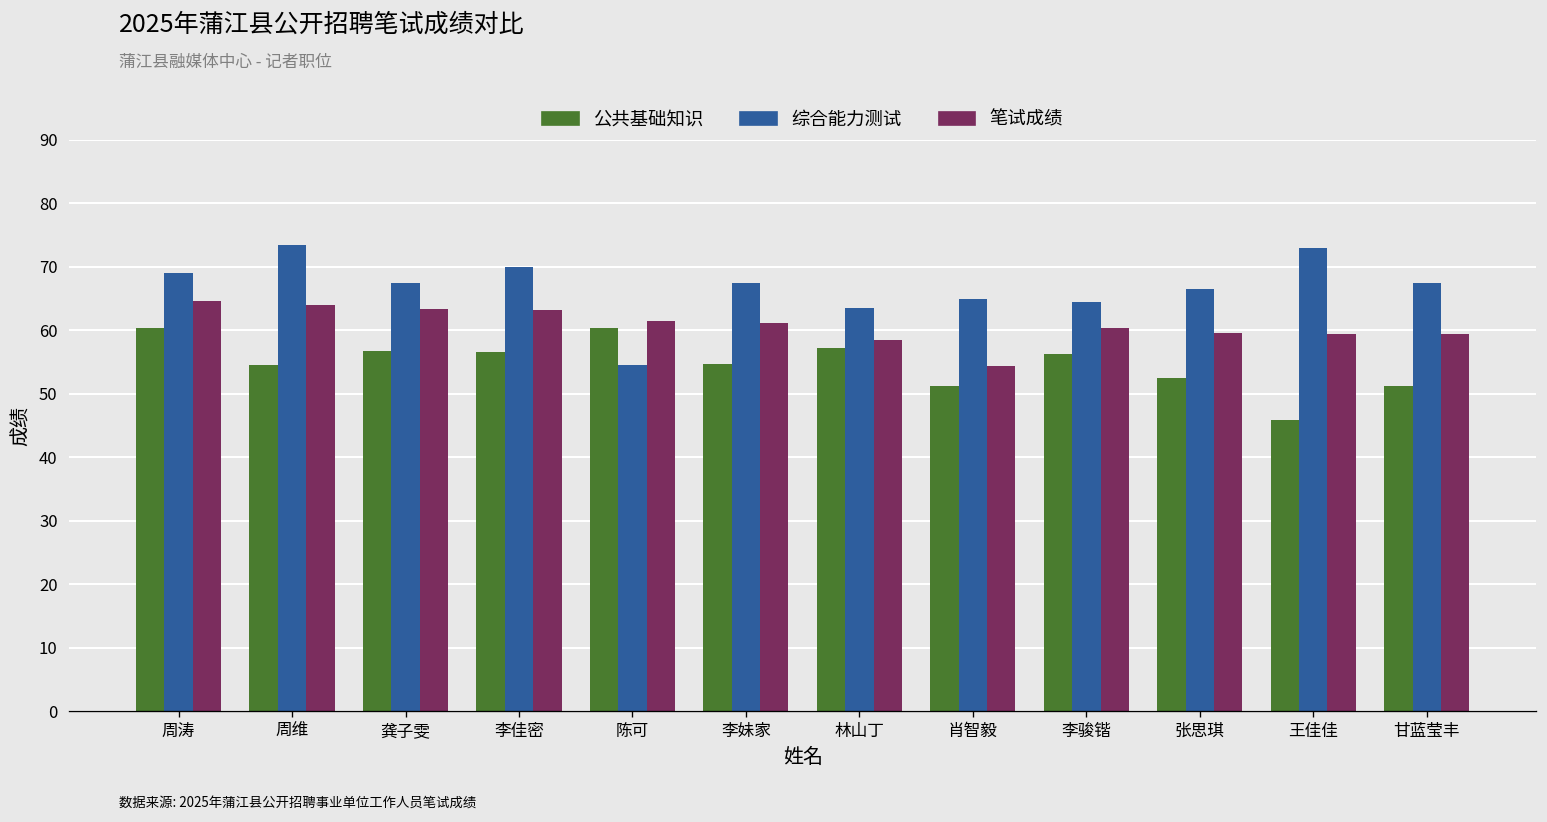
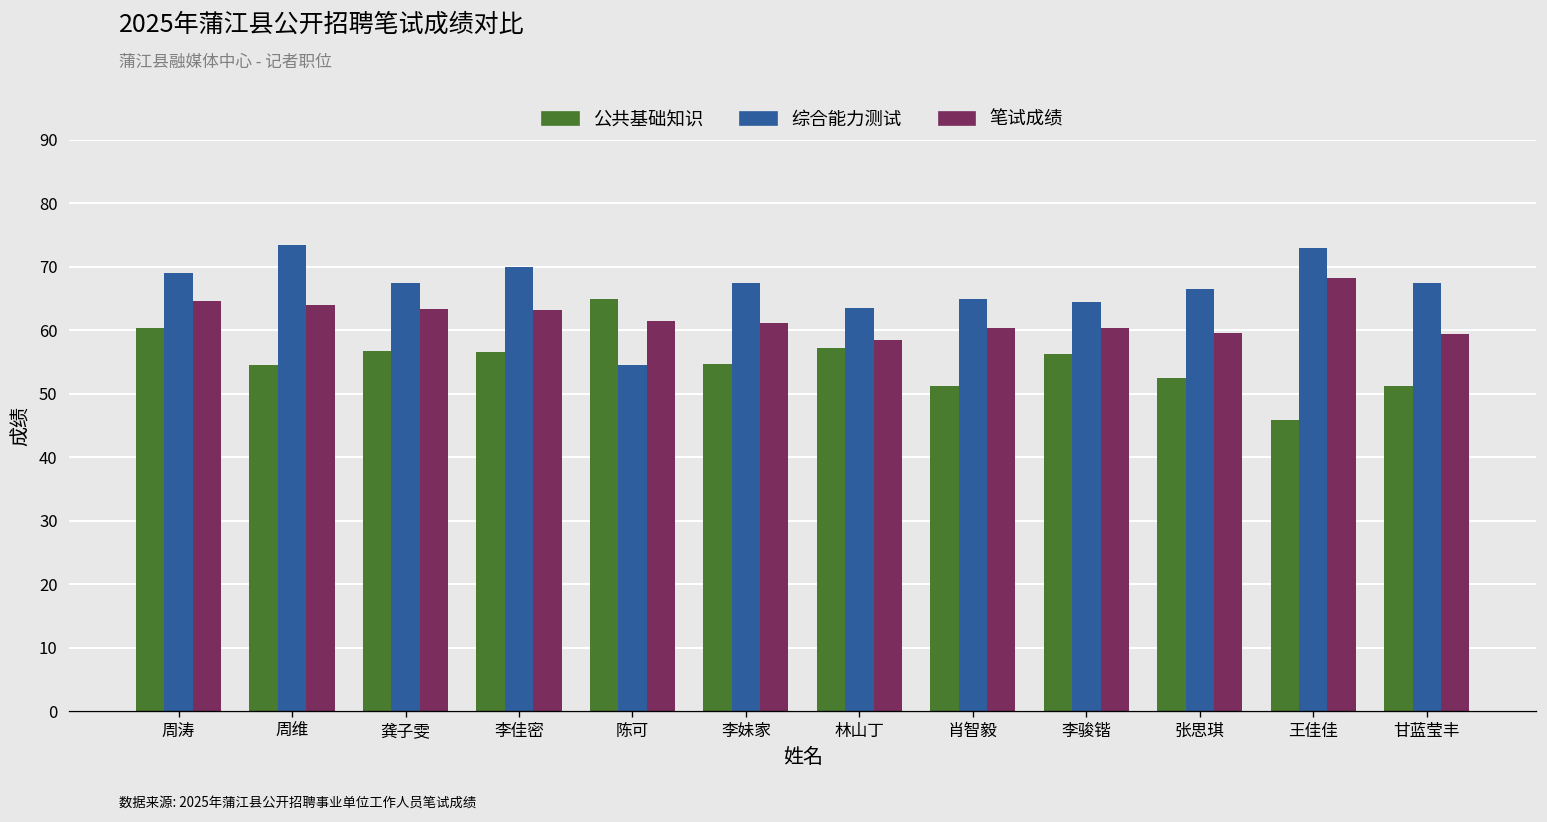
公共基础知识, 陈可: 60 -> 65
笔试成绩, 肖智毅: 54 -> 60
笔试成绩, 王佳佳: 59 -> 68
